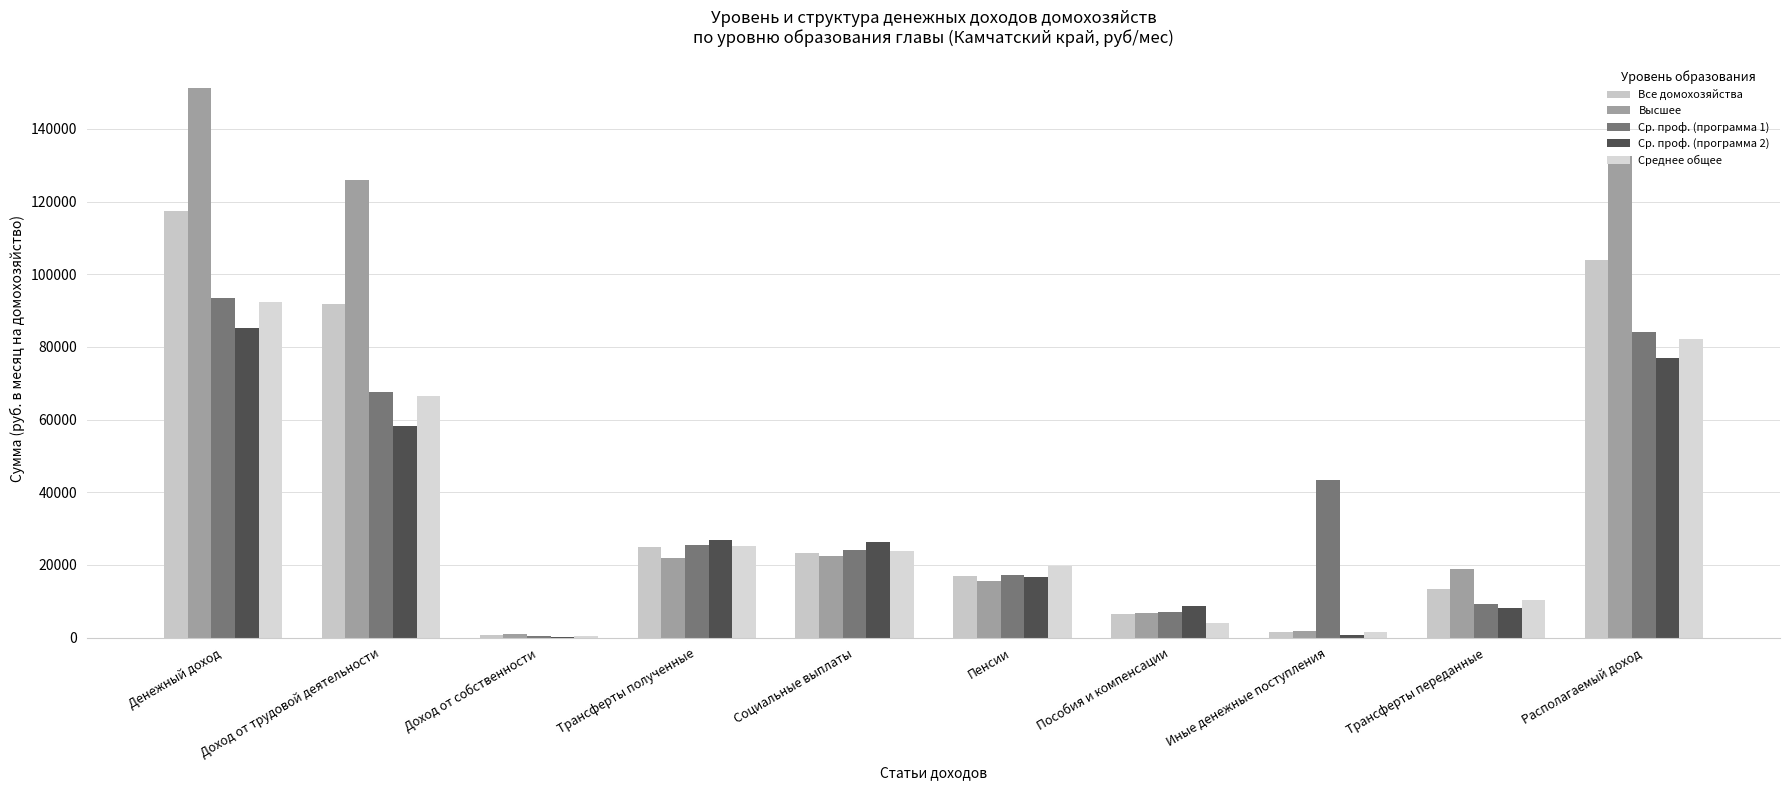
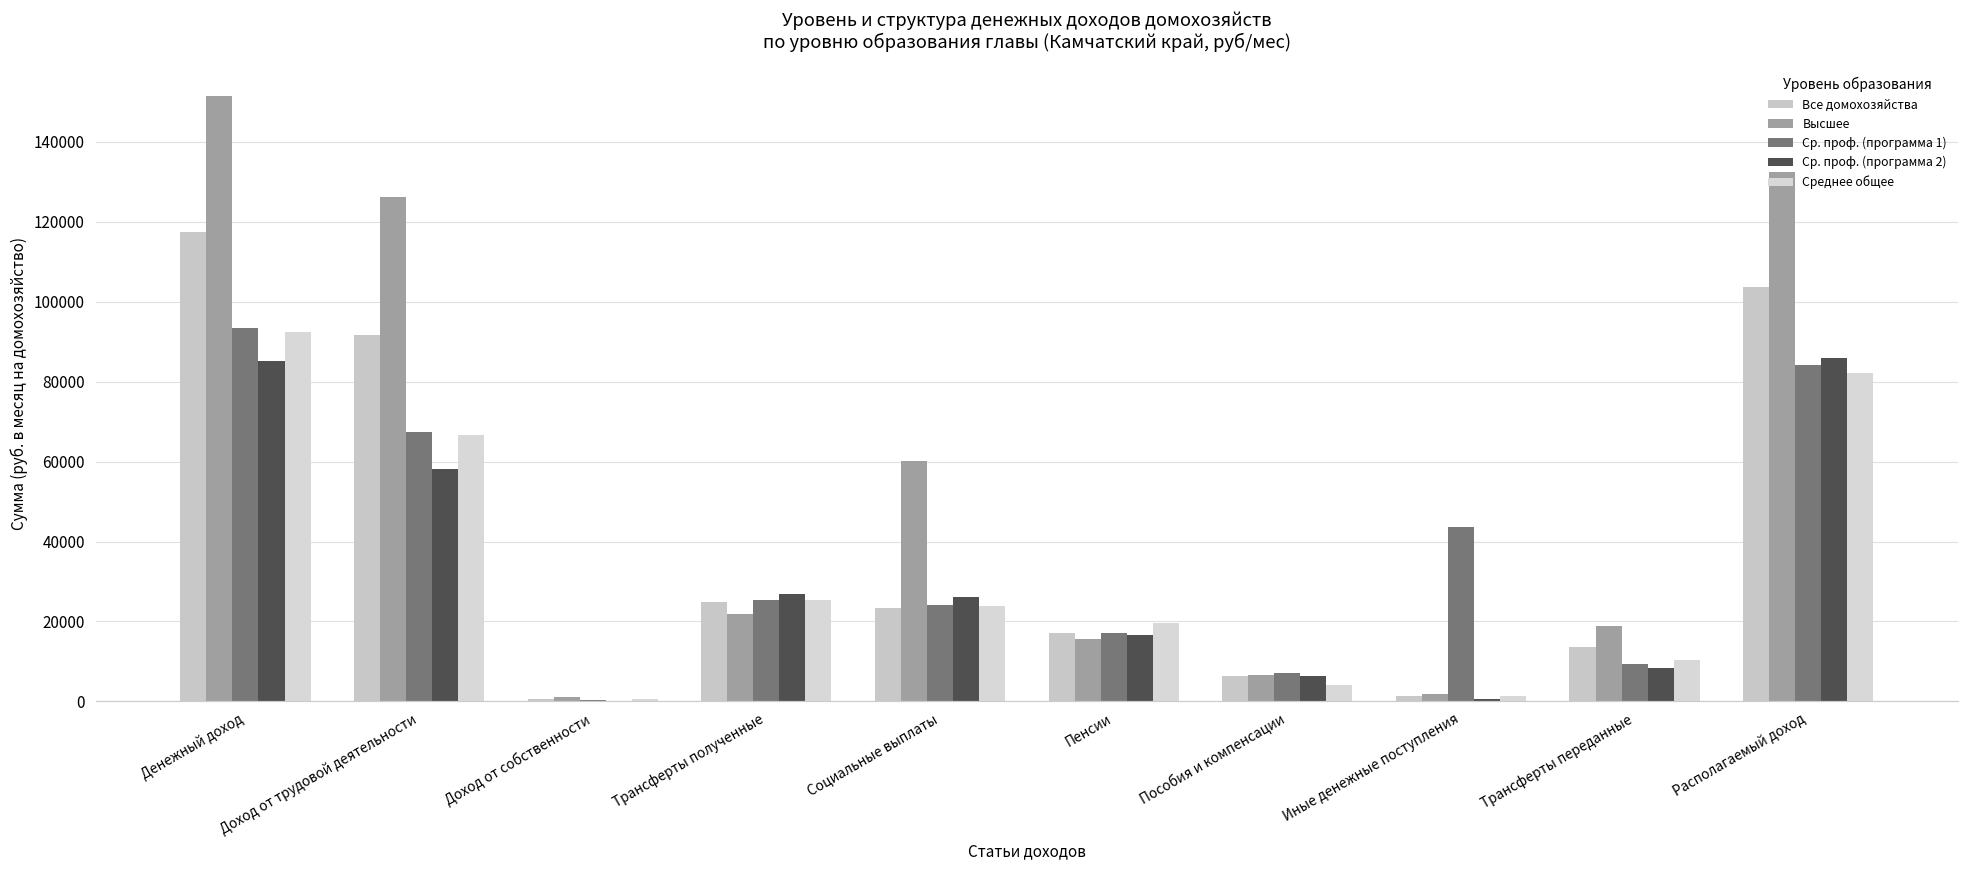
Высшее, Социальные выплаты: 22000 -> 60000
Ср. проф. (программа 2), Пособия и компенсации: 9000 -> 6000
Ср. проф. (программа 2), Располагаемый доход: 77000 -> 86000
